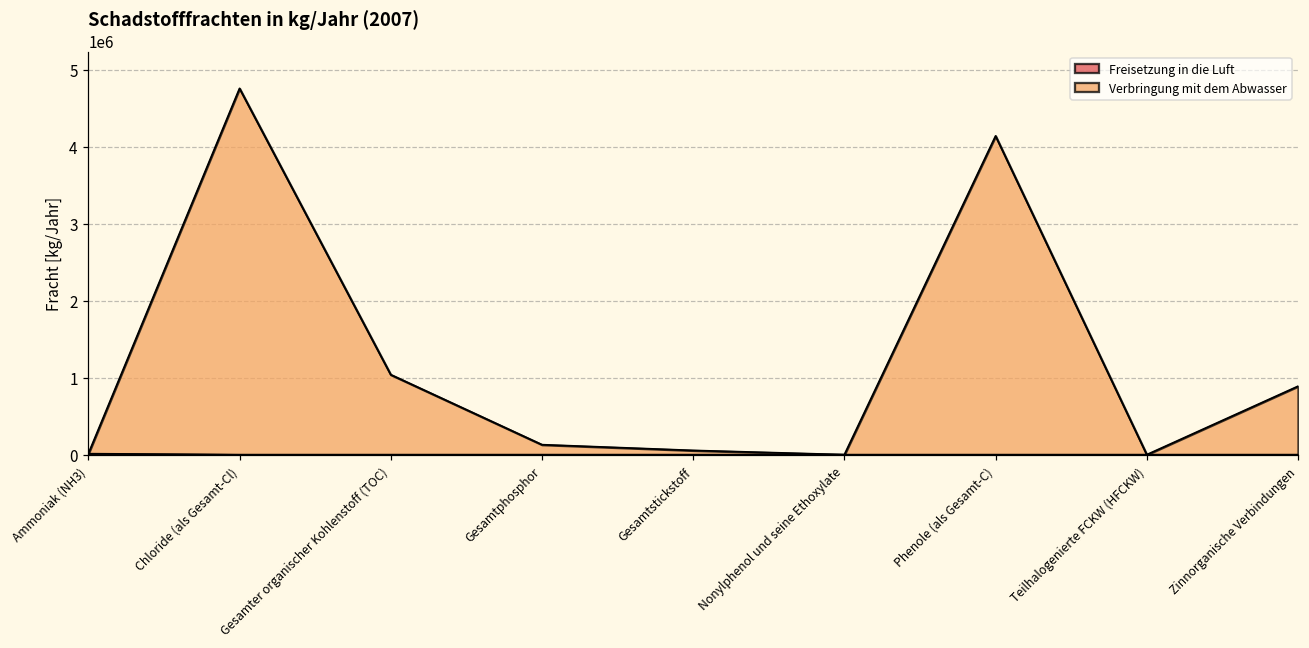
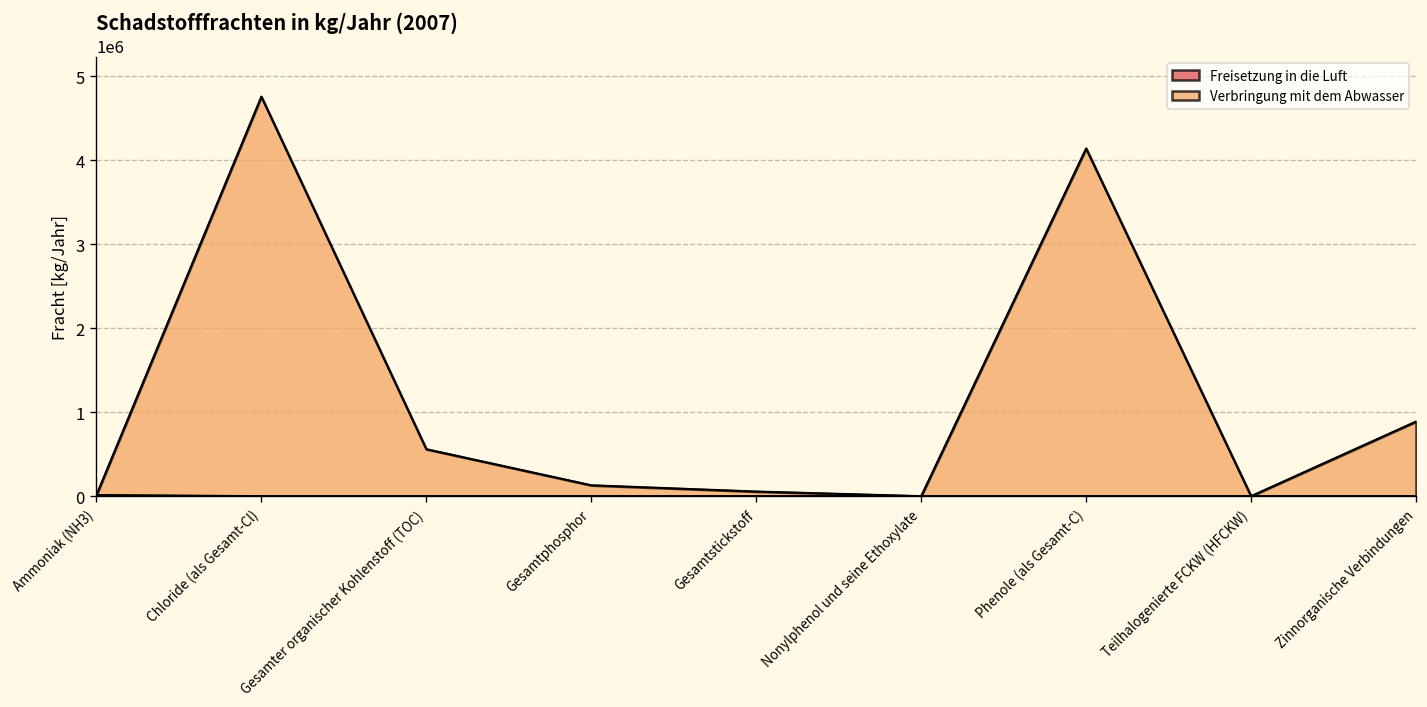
Verbringung mit dem Abwasser, Gesamter organischer Kohlenstoff (TOC): 1000000 -> 600000
